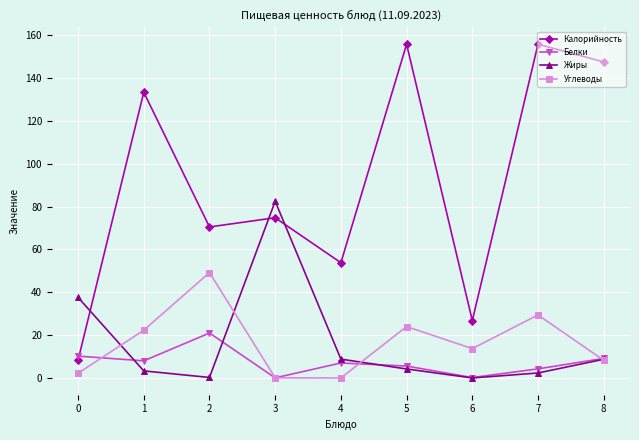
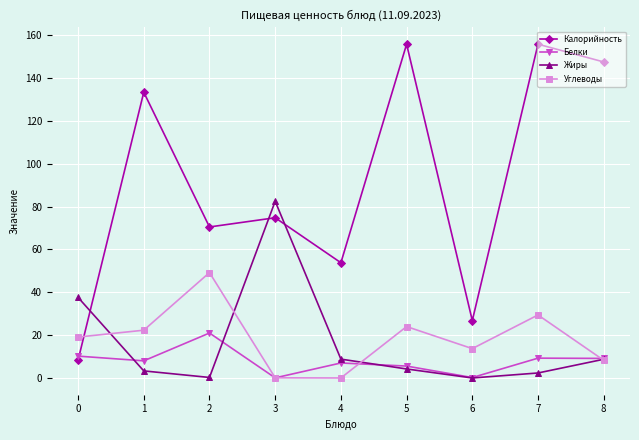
Углеводы, 0: 2 -> 19
Белки, 7: 4 -> 9
